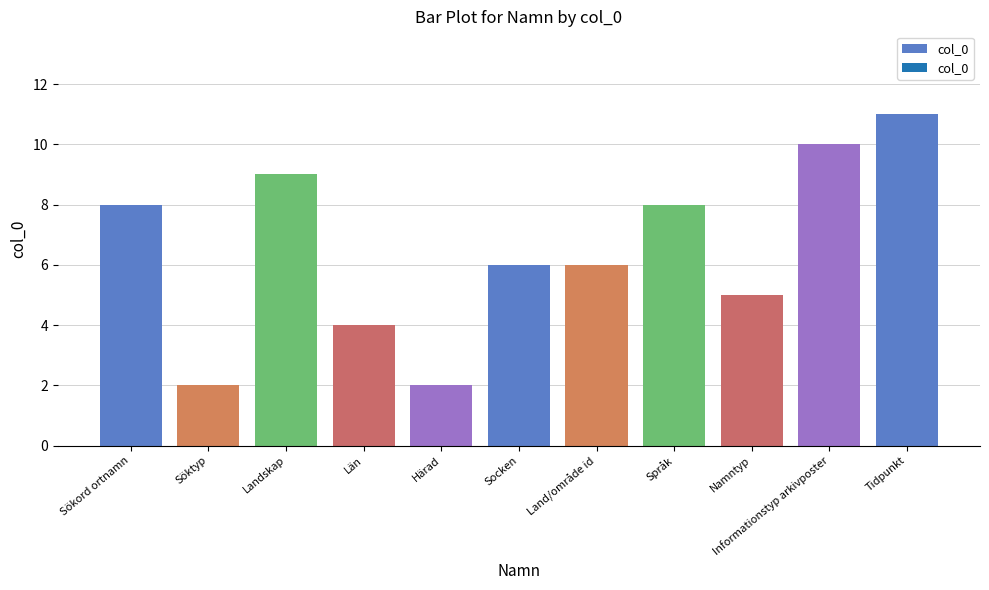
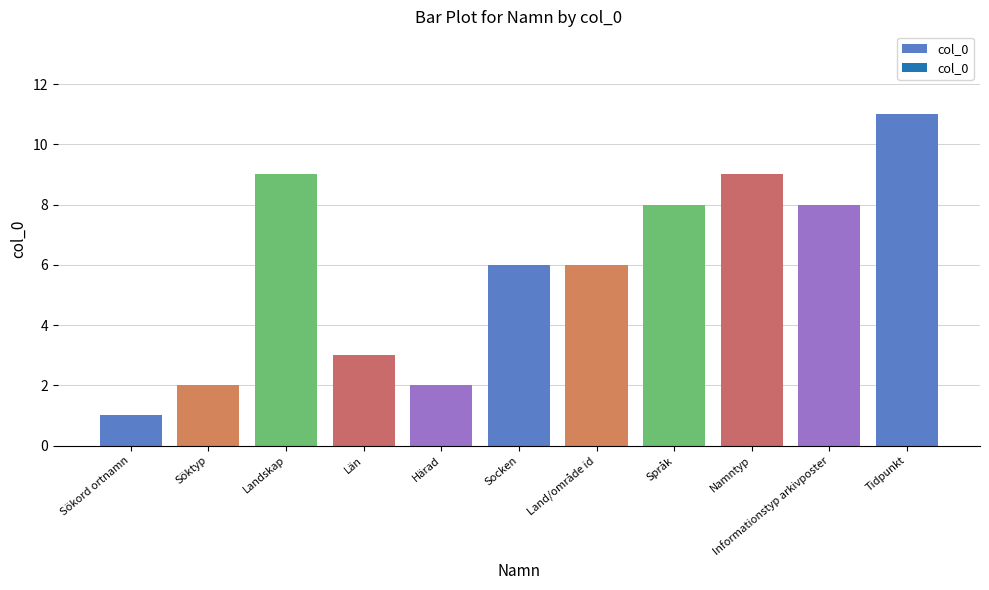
Sökord ortnamn: 8 -> 1
Län: 4 -> 3
Namntyp: 5 -> 9
Informationstyp arkivposter: 10 -> 8
